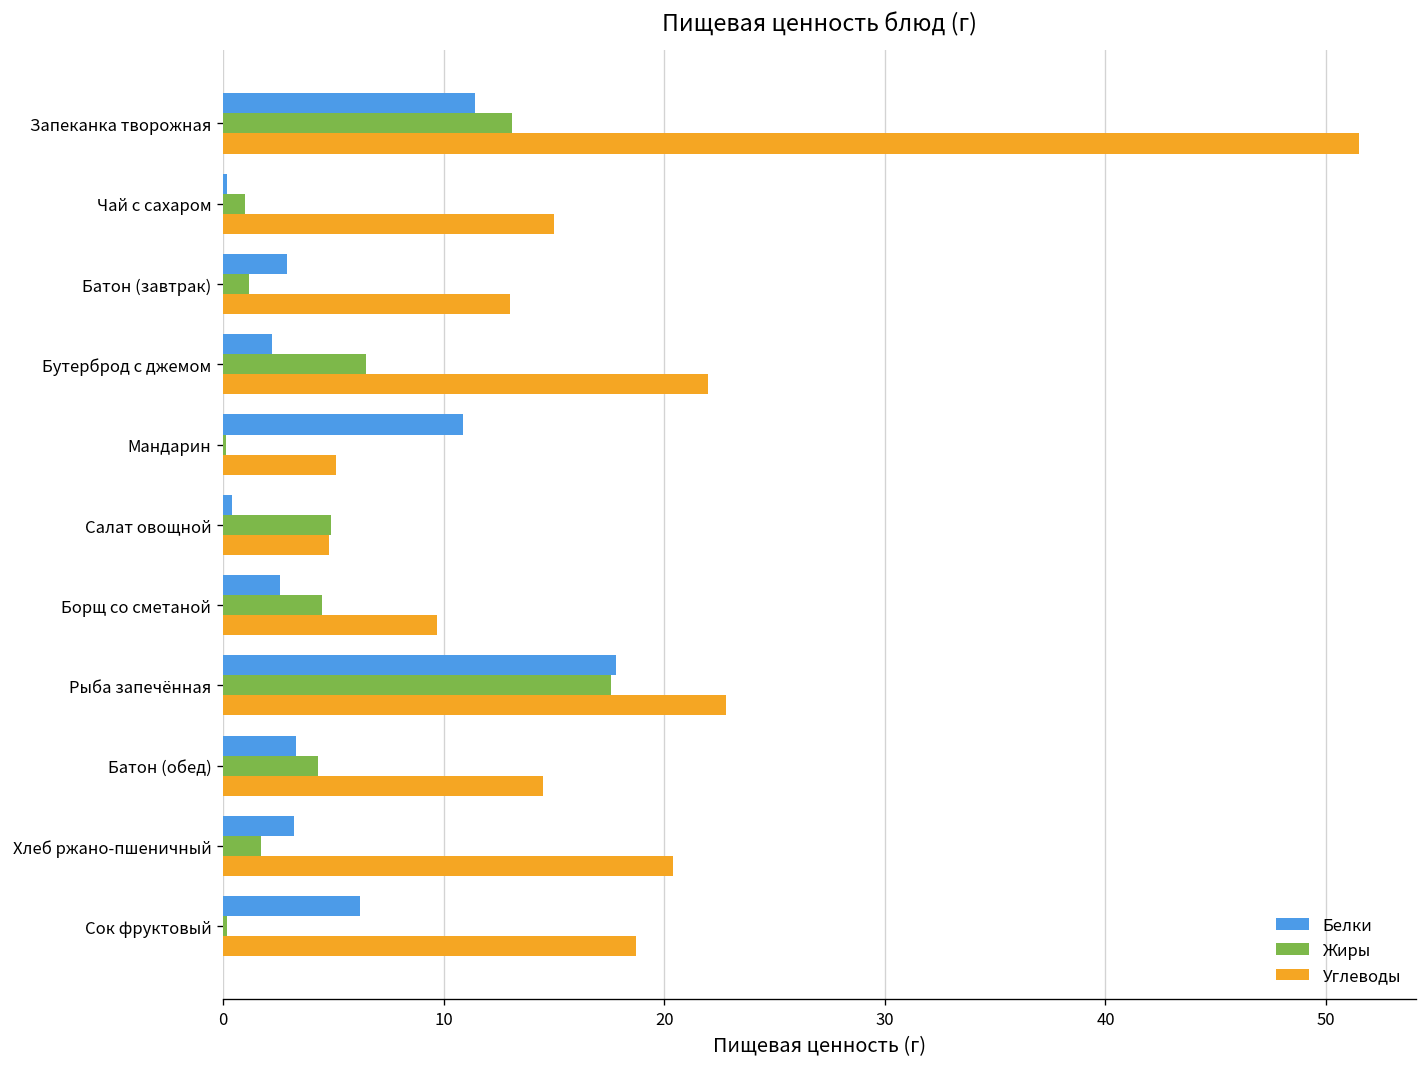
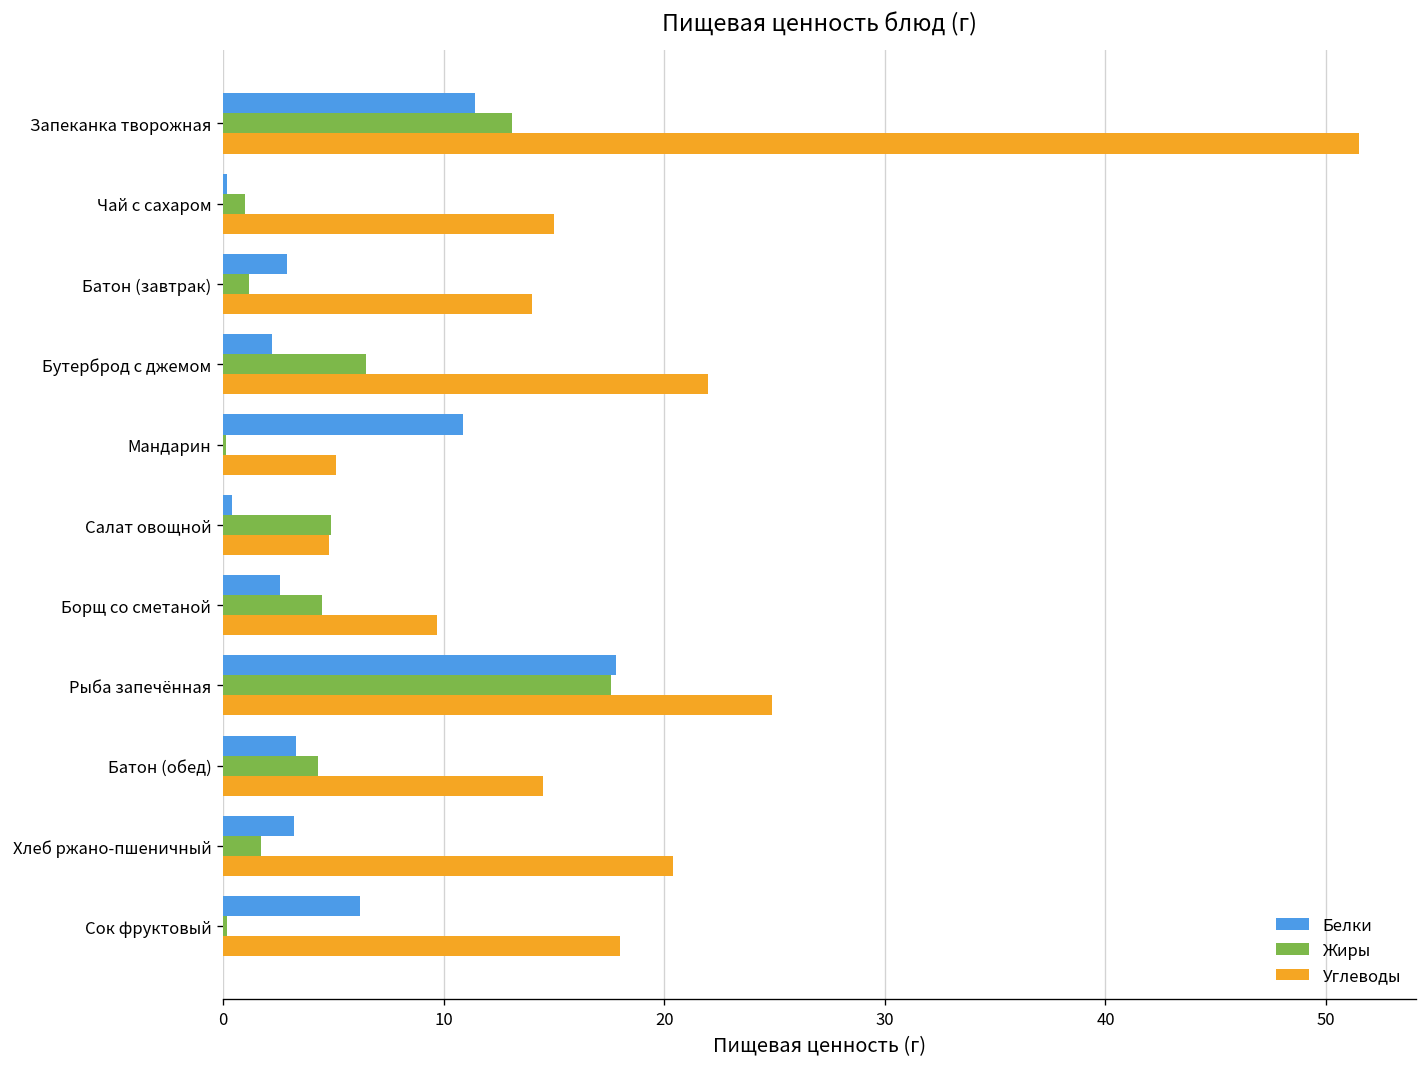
Углеводы, Батон (завтрак): 13 -> 14
Углеводы, Рыба запечённая: 22.8 -> 24.9
Углеводы, Сок фруктовый: 18.7 -> 18.0
